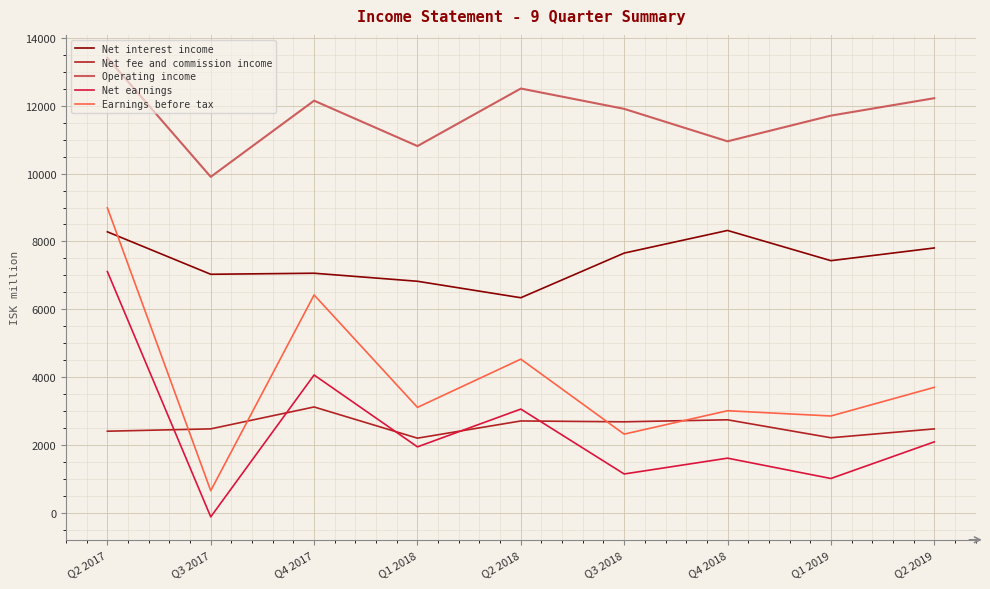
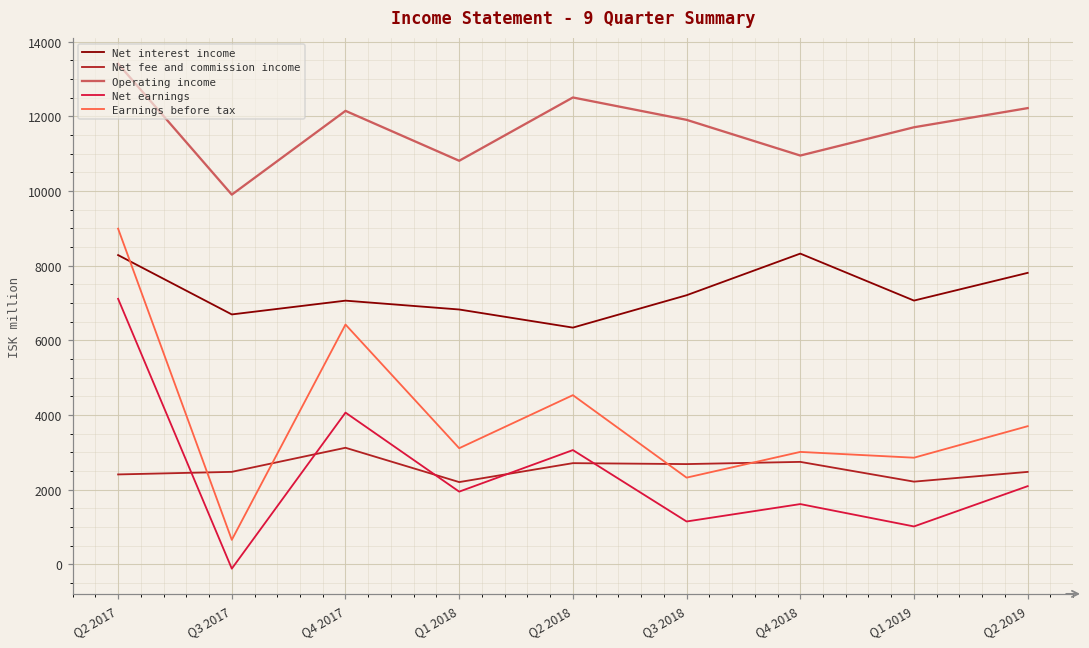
Net interest income, Q3 2017: 7000 -> 6700
Net interest income, Q3 2018: 7700 -> 7200
Net interest income, Q1 2019: 7400 -> 7100
